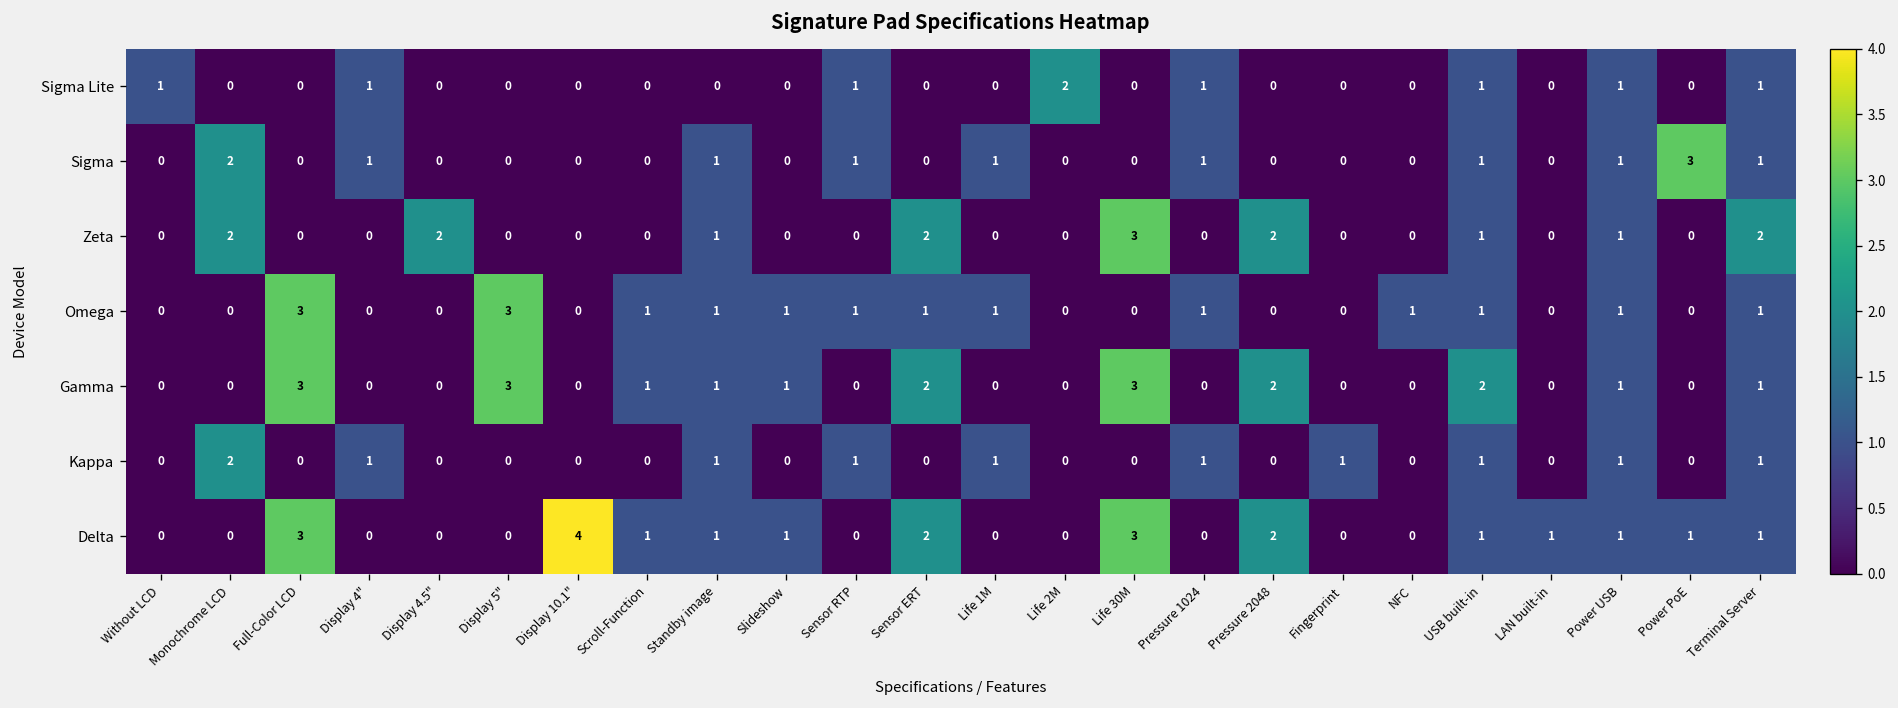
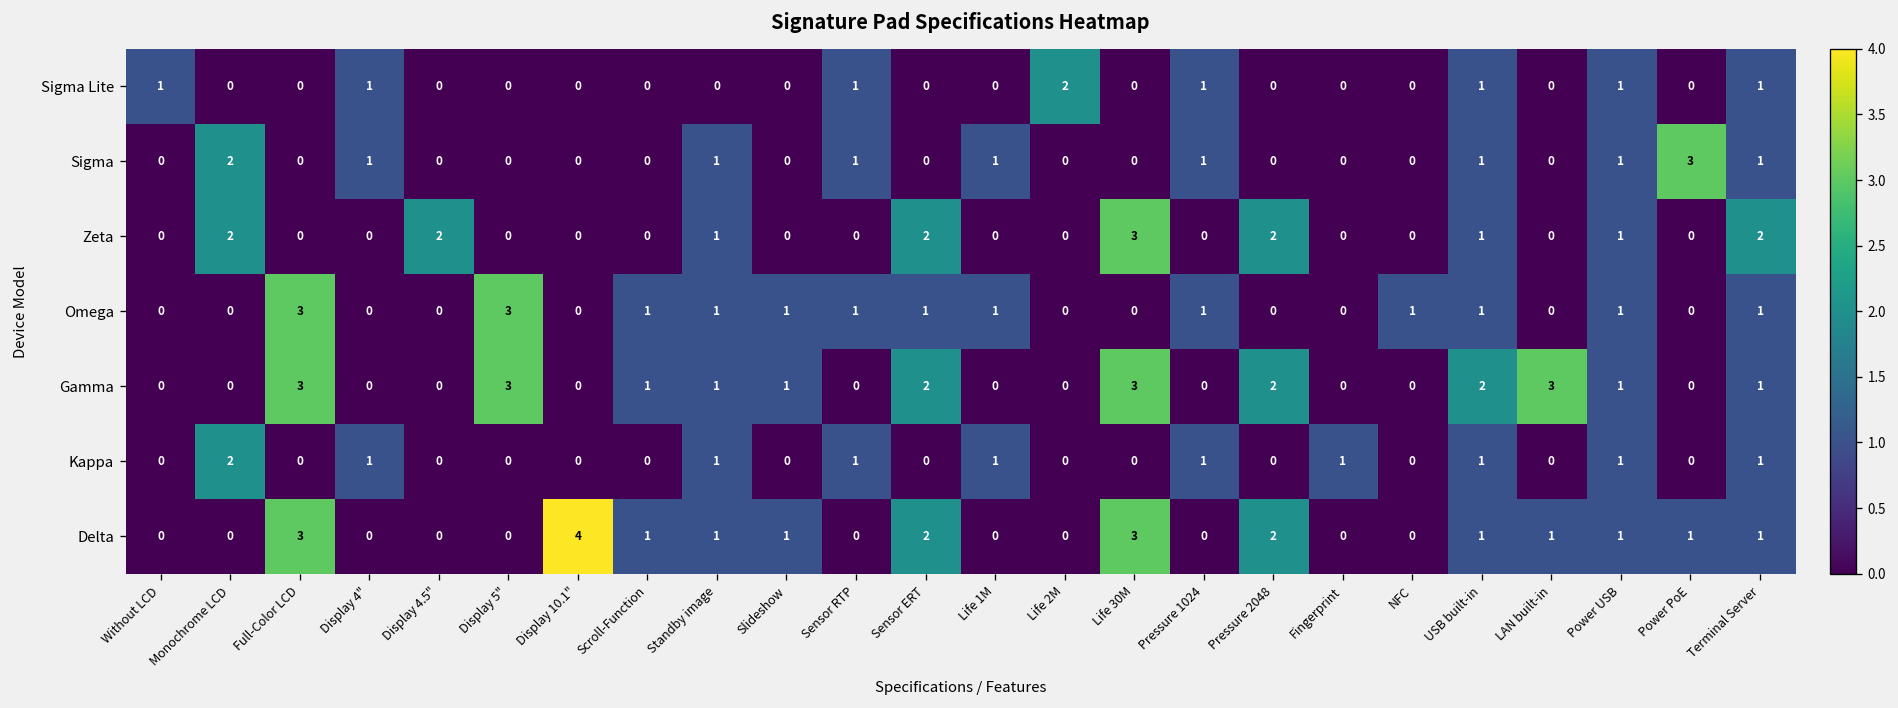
Gamma, LAN built-in: 0 -> 3
